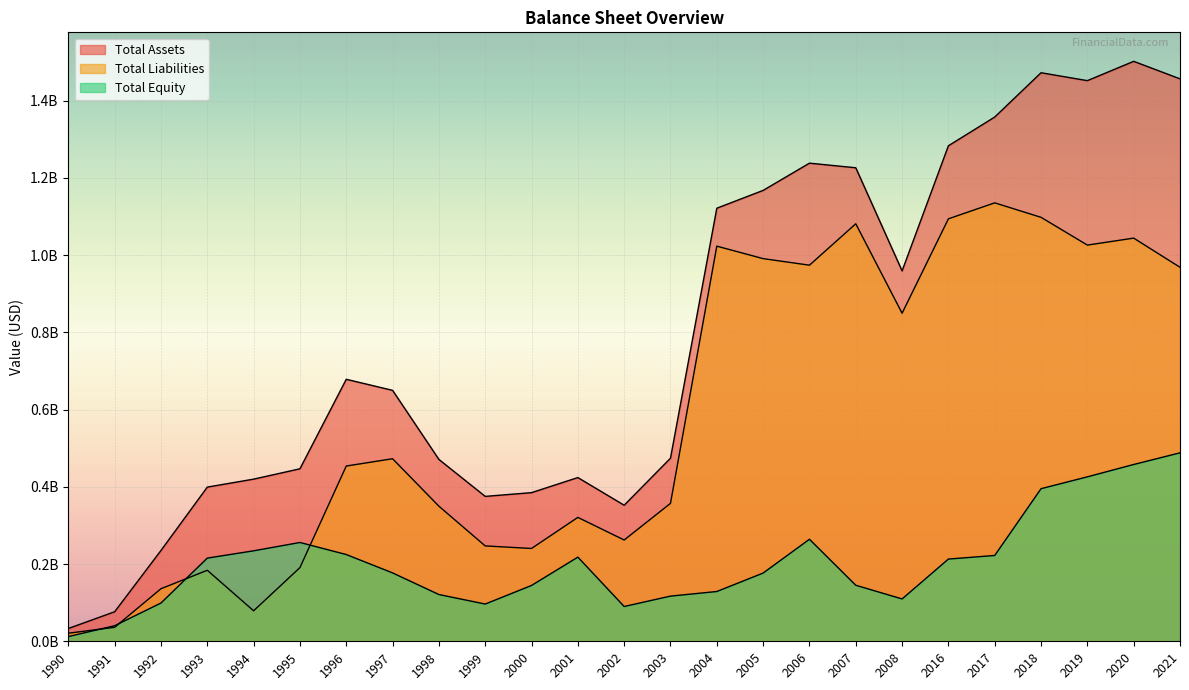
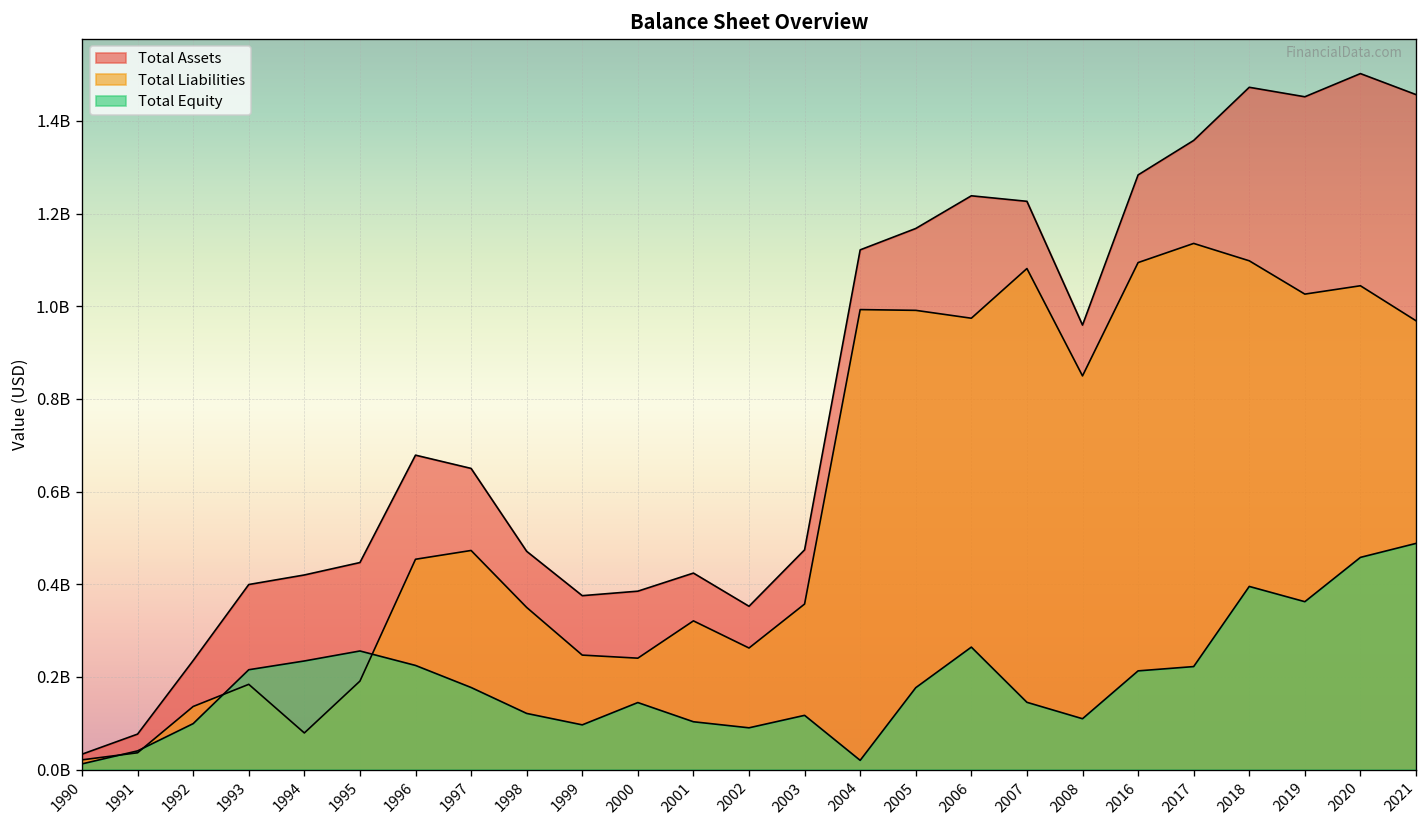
Total Equity, 2001: 220000000 -> 100000000
Total Liabilities, 2004: 1020000000 -> 990000000
Total Equity, 2004: 130000000 -> 20000000
Total Equity, 2019: 430000000 -> 360000000
